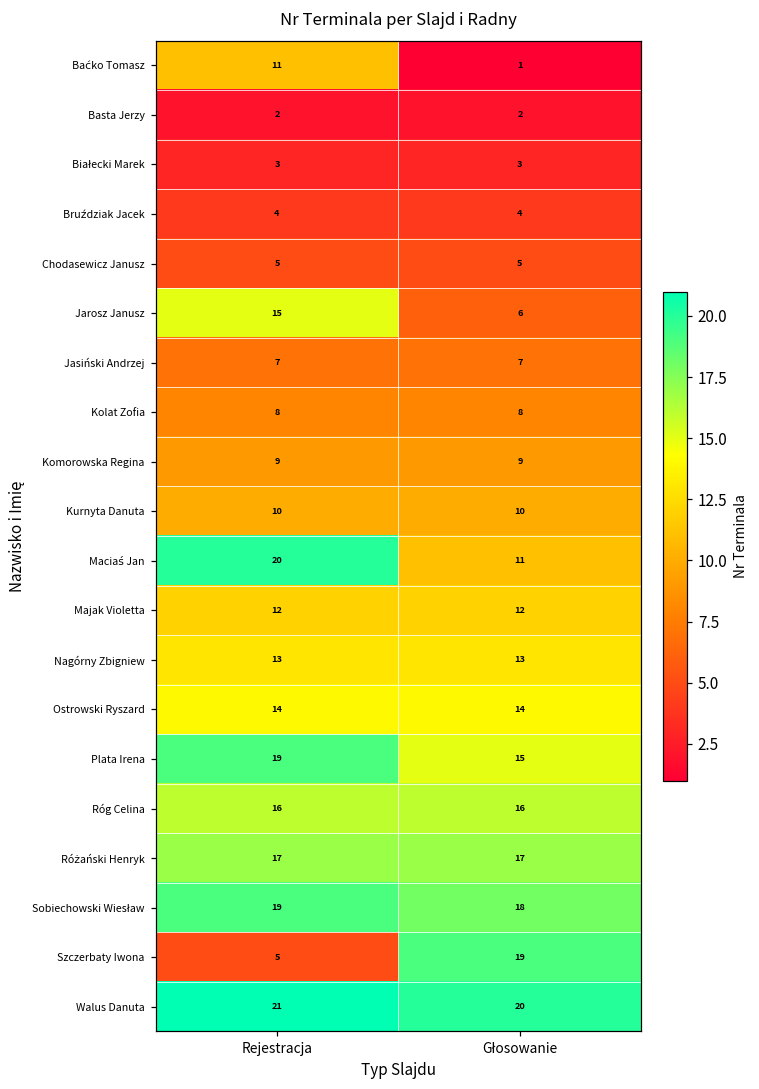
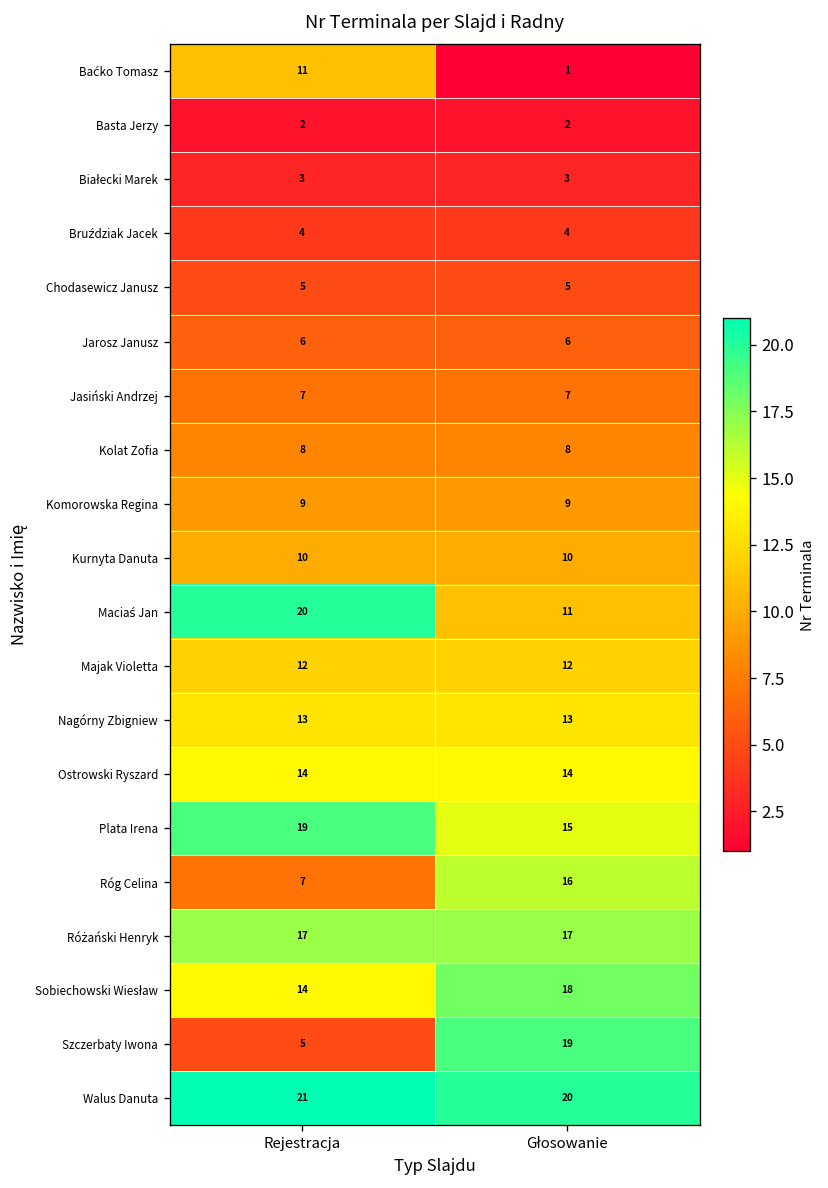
Jarosz Janusz, Rejestracja: 15 -> 6
Róg Celina, Rejestracja: 16 -> 7
Sobiechowski Wiesław, Rejestracja: 19 -> 14
